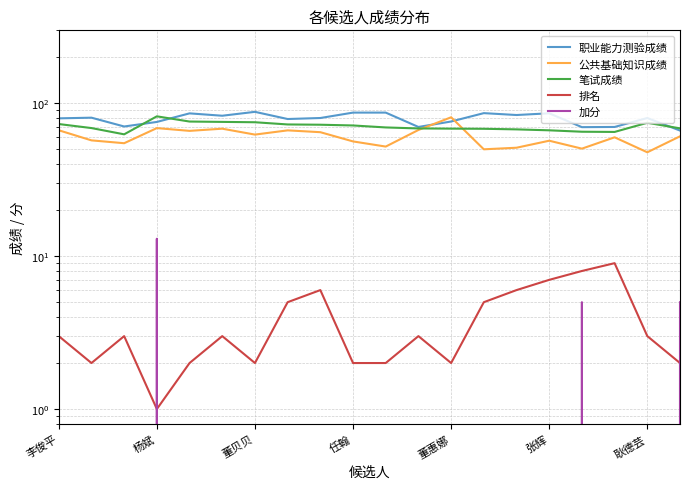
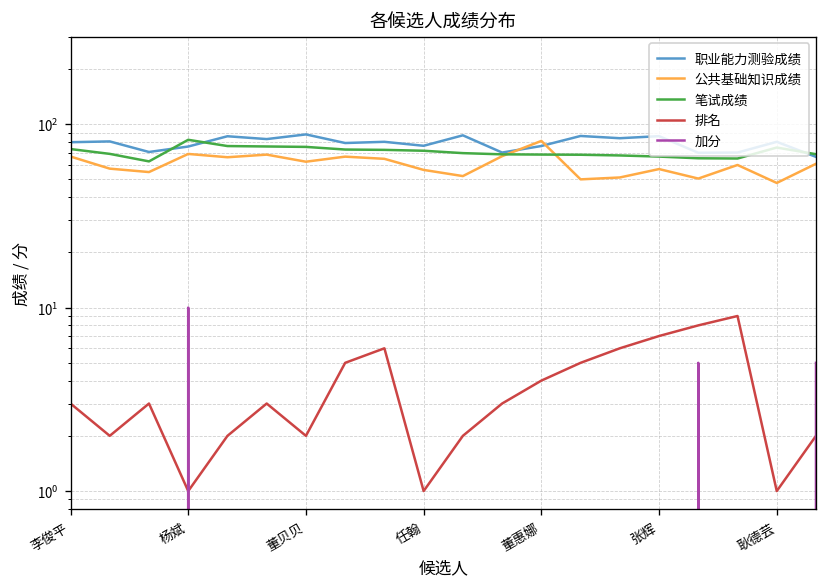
加分, 杨斌: 13 -> 10
职业能力测验成绩, 任翰: 90 -> 80
排名, 任翰: 2 -> 1
排名, 董惠娜: 2 -> 4
排名, 耿德芸: 3 -> 1
